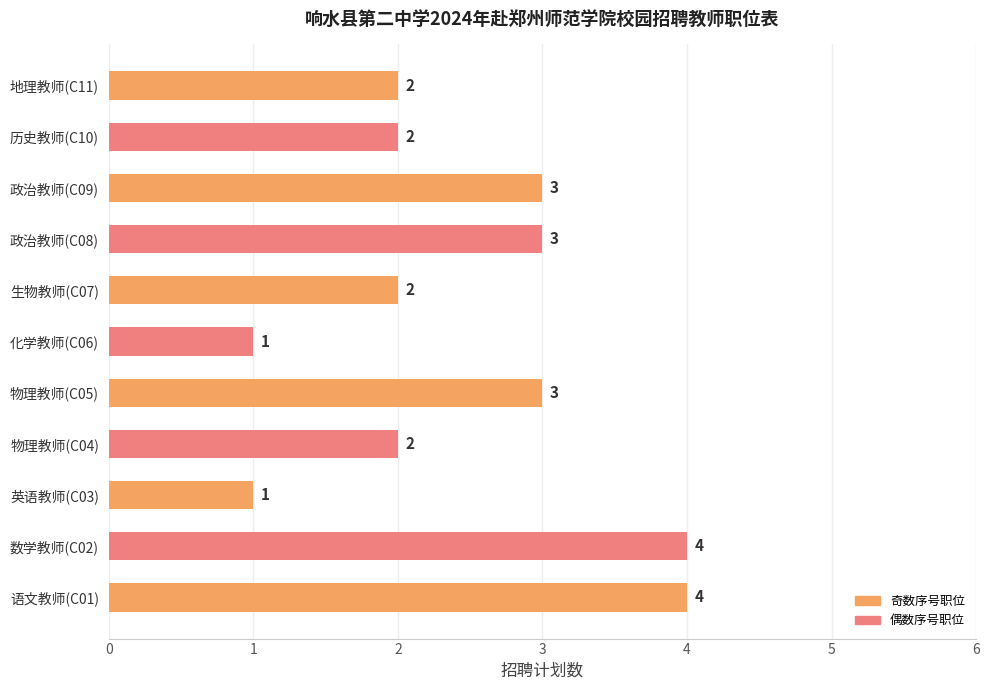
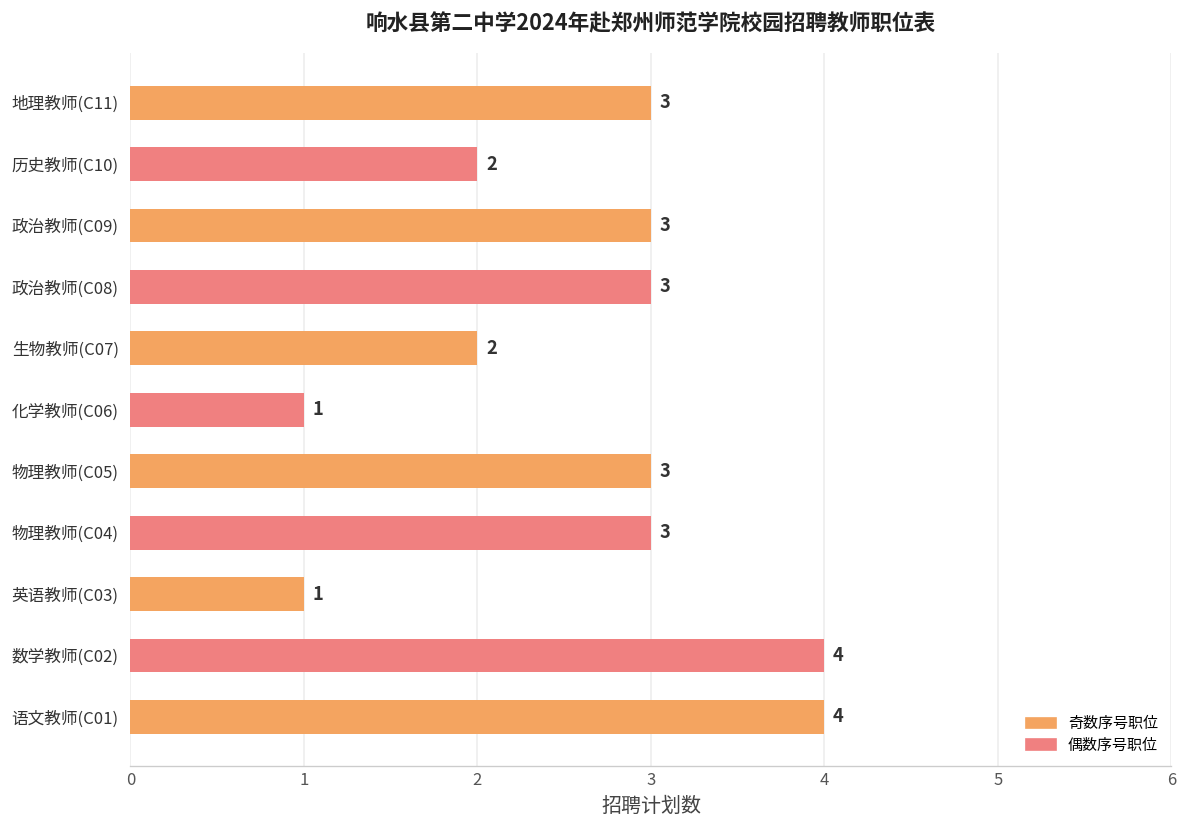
地理教师(C11): 2 -> 3
物理教师(C04): 2 -> 3
